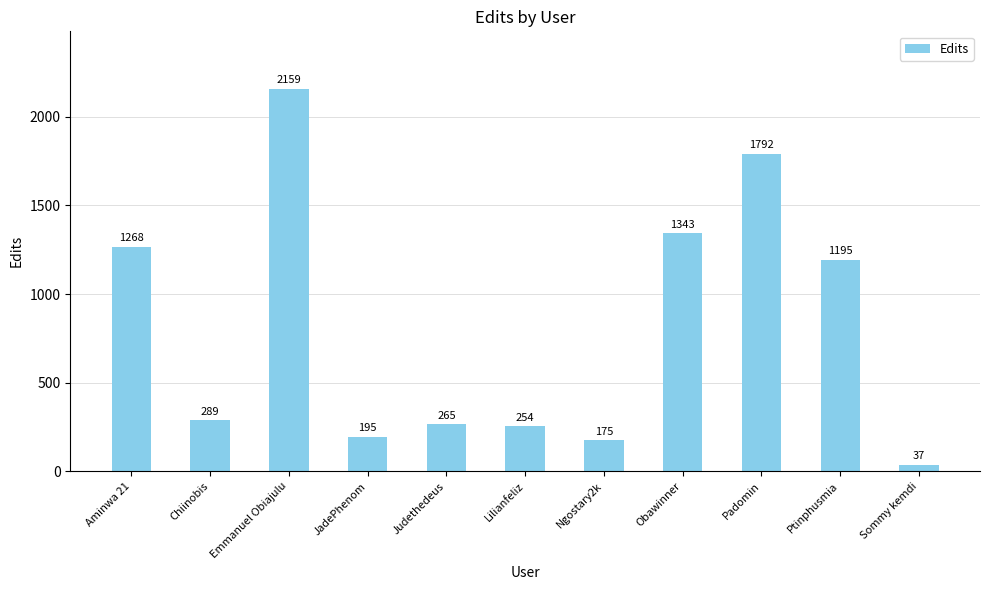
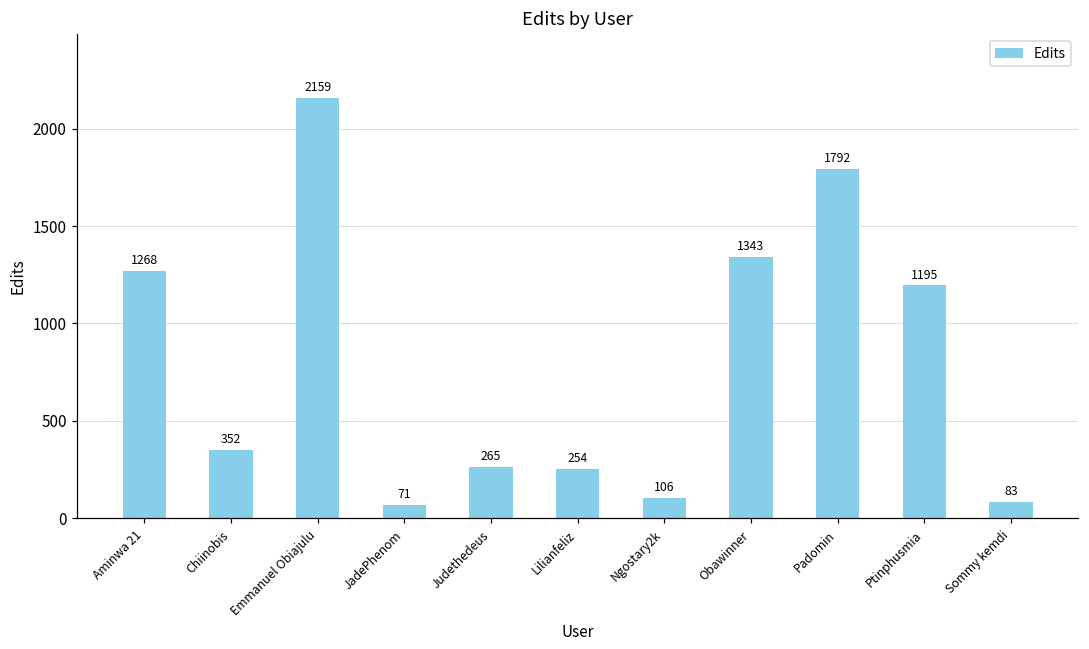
Chiinobis: 289 -> 352
JadePhenom: 195 -> 71
Ngostary2k: 175 -> 106
Sommy kemdi: 37 -> 83
